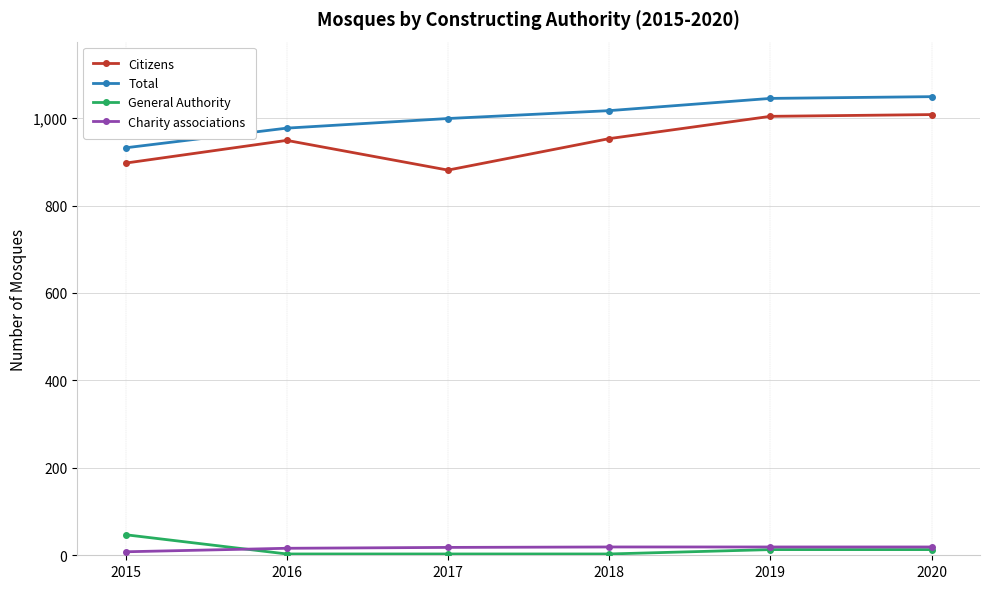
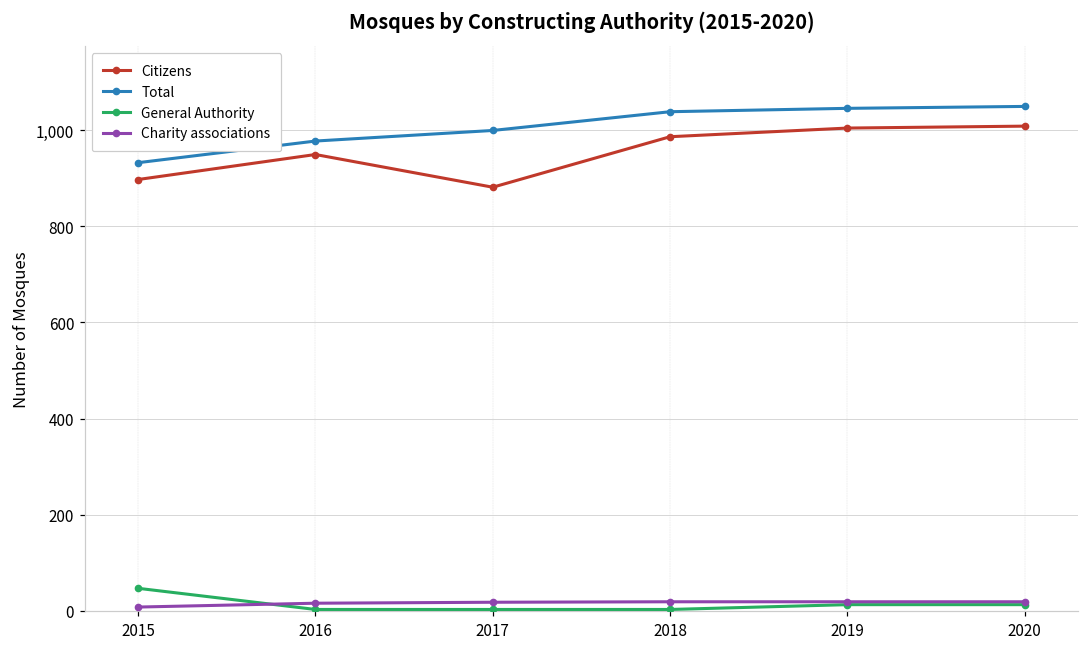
Citizens, 2018: 950 -> 990
Total, 2018: 1,020 -> 1,040
